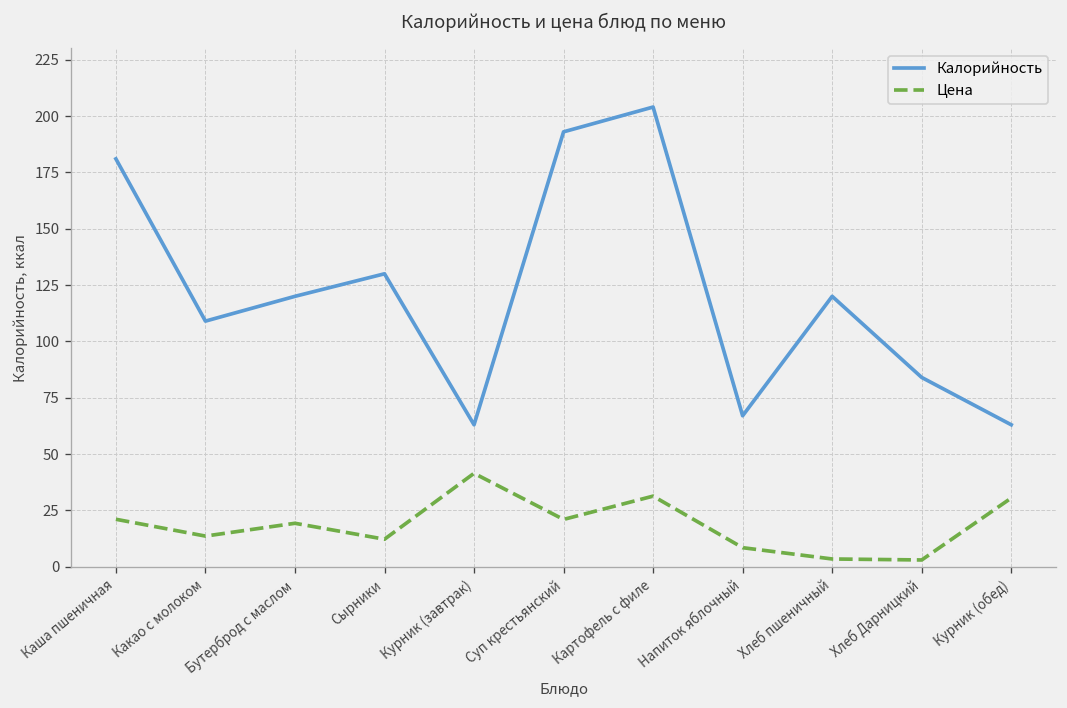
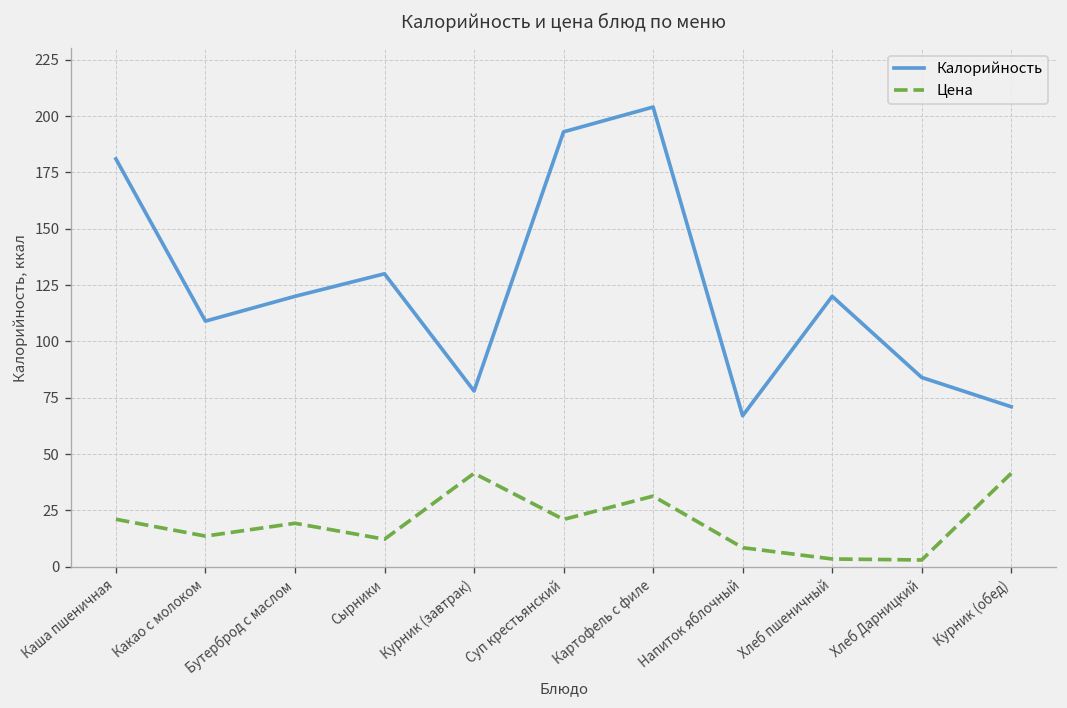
Калорийность, Курник (завтрак): 63 -> 78
Калорийность, Курник (обед): 63 -> 71
Цена, Курник (обед): 30 -> 41
